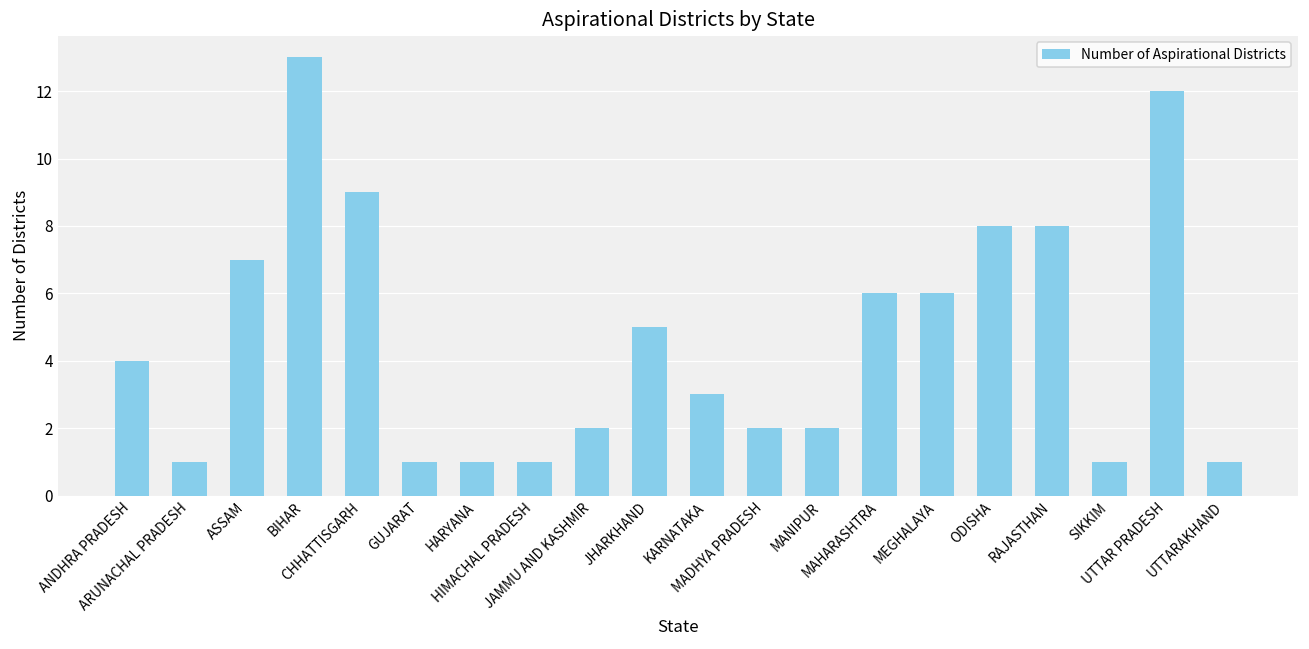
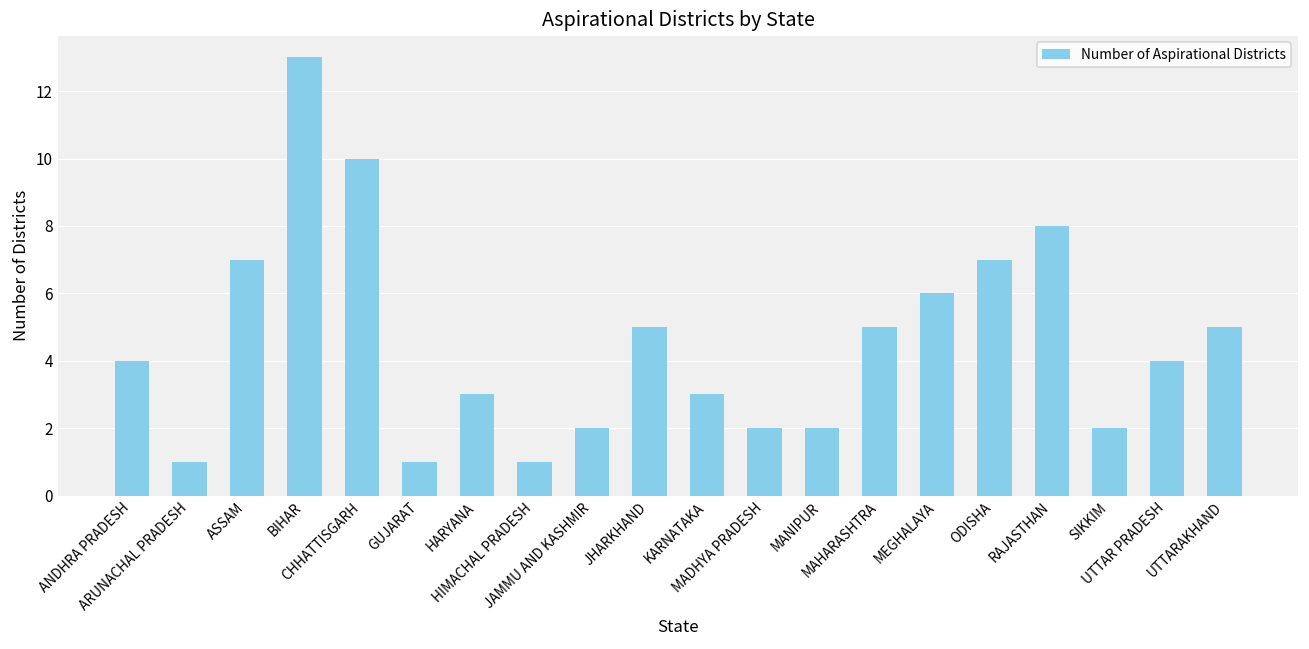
CHHATTISGARH: 9 -> 10
HARYANA: 1 -> 3
MAHARASHTRA: 6 -> 5
ODISHA: 8 -> 7
SIKKIM: 1 -> 2
UTTAR PRADESH: 12 -> 4
UTTARAKHAND: 1 -> 5
